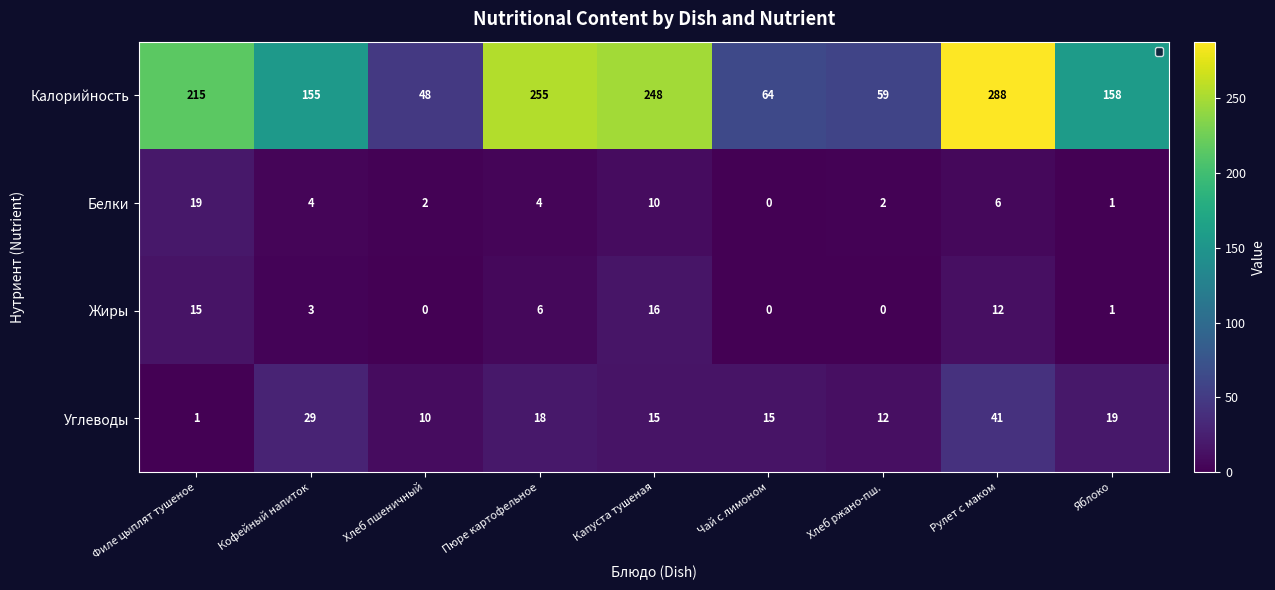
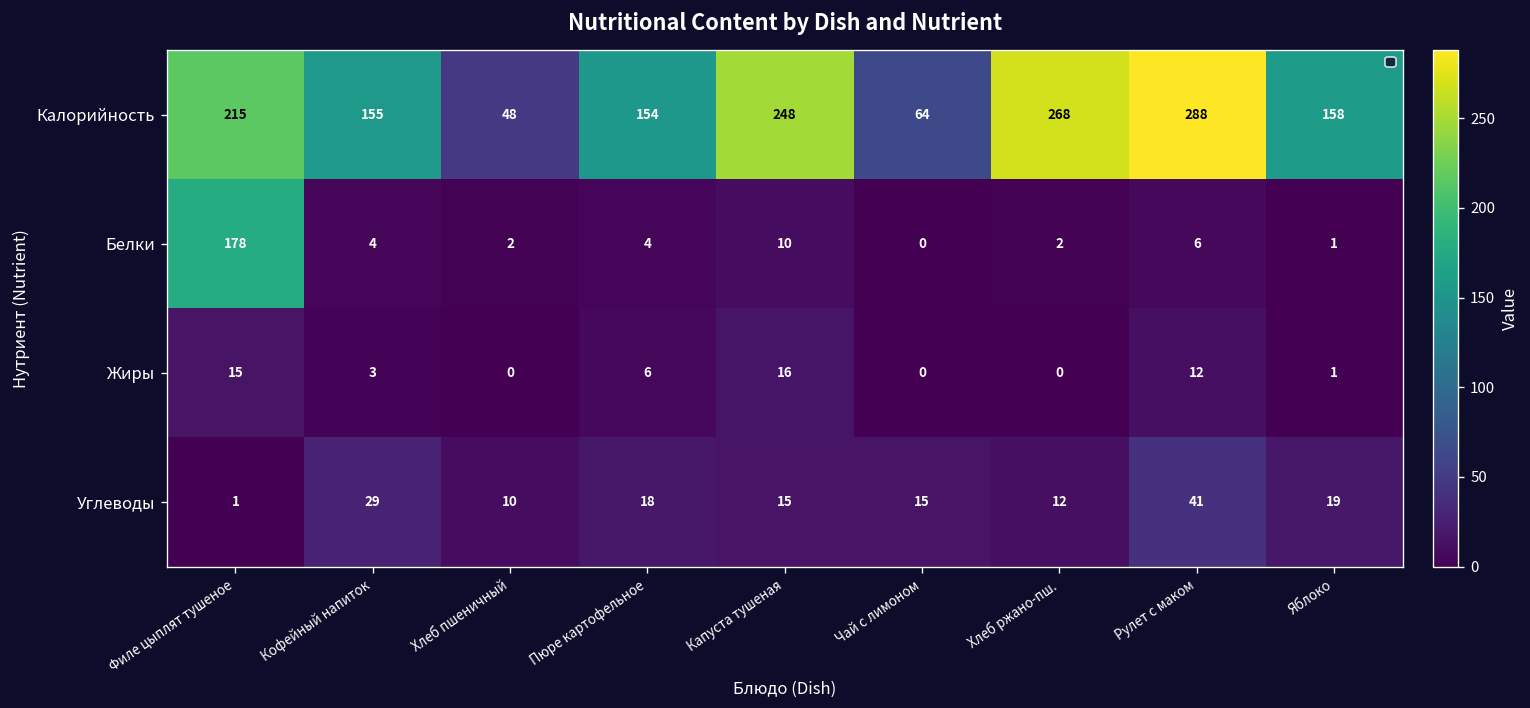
Калорийность, Пюре картофельное: 255 -> 154
Калорийность, Хлеб ржано-пш.: 59 -> 268
Белки, Филе цыплят тушеное: 19 -> 178
